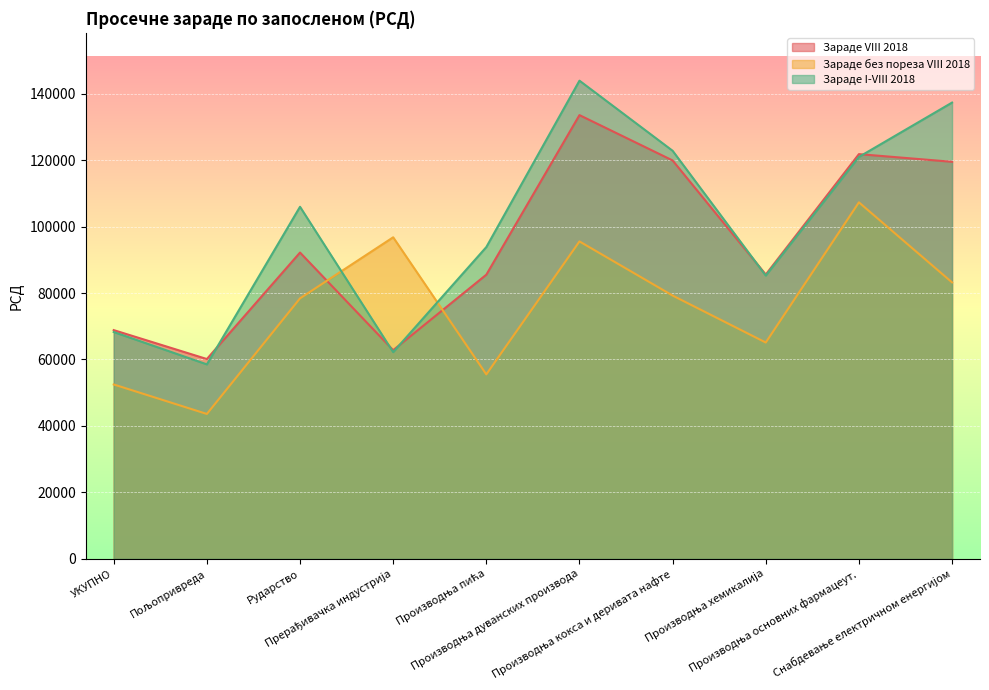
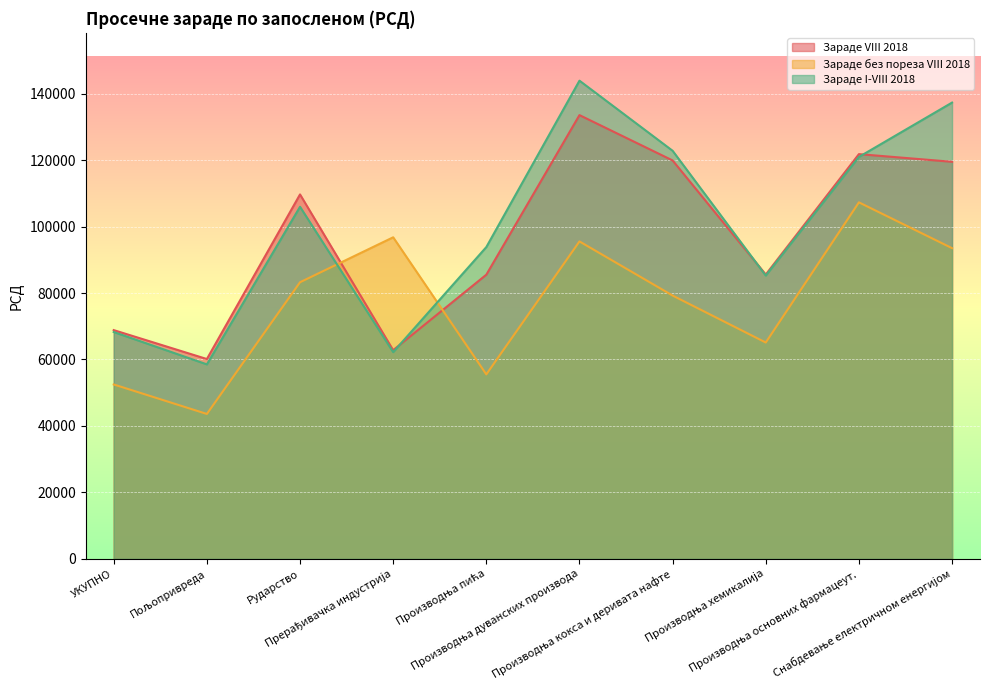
Зараде VIII 2018, Рударство: 92000 -> 110000
Зараде без пореза VIII 2018, Рударство: 78000 -> 83000
Зараде без пореза VIII 2018, Снабдевање електричном енергијом: 83000 -> 93000
